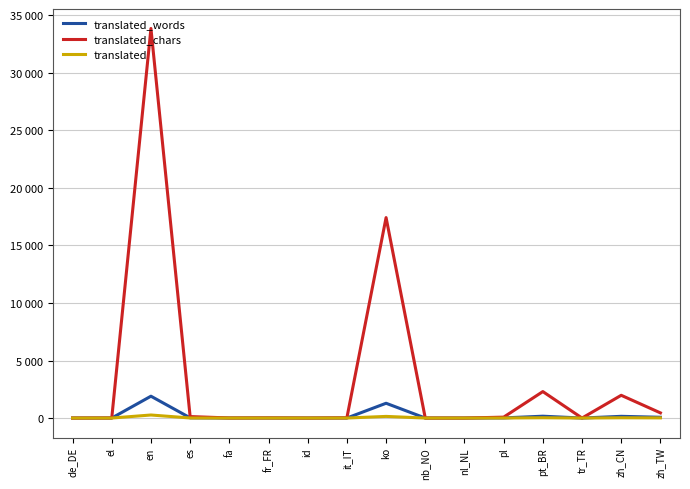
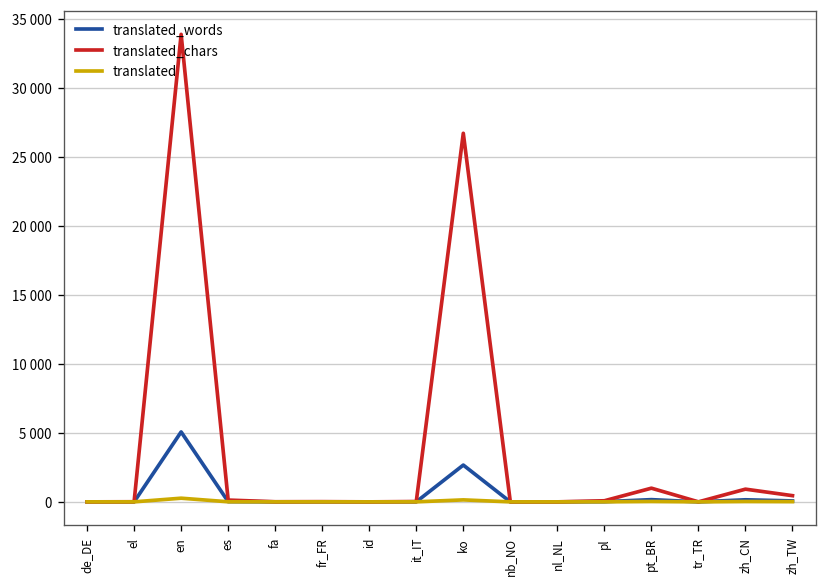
translated_words, en: 1900 -> 5100
translated_words, ko: 1300 -> 2700
translated_chars, ko: 17400 -> 26700
translated_chars, pt_BR: 2300 -> 1000
translated_chars, zh_CN: 2000 -> 900
